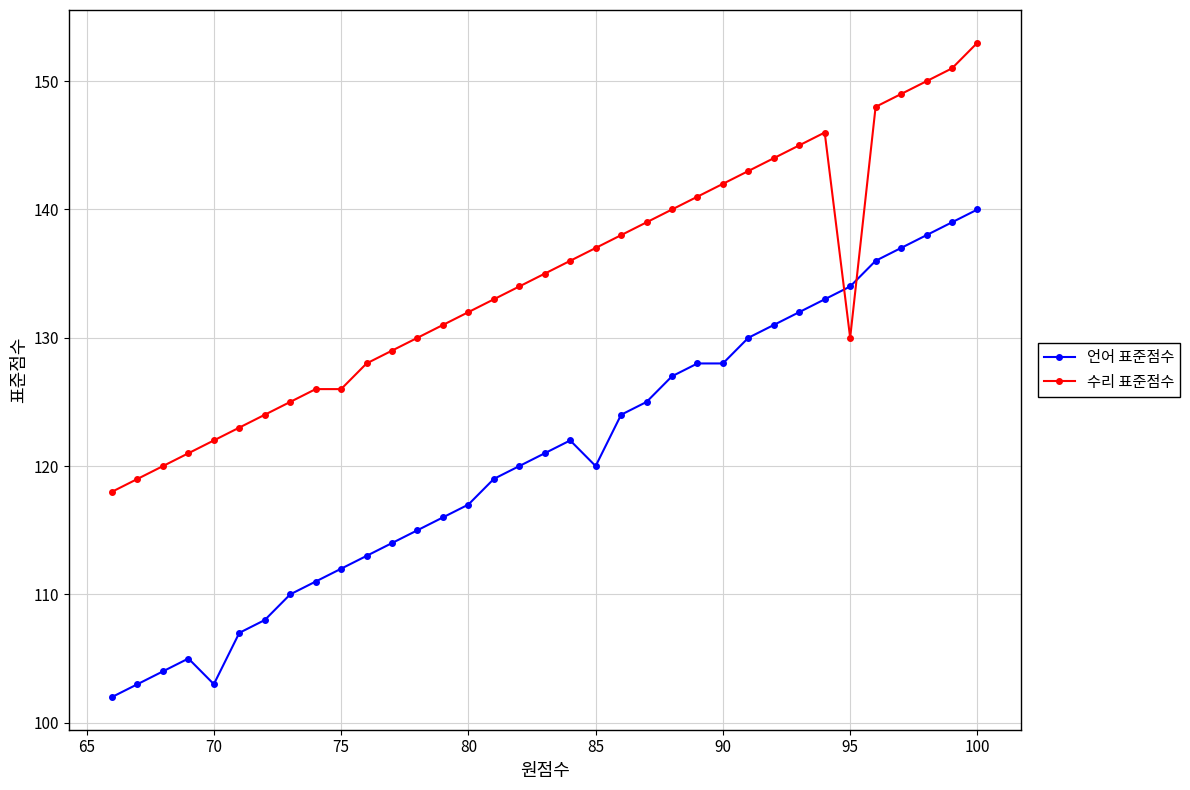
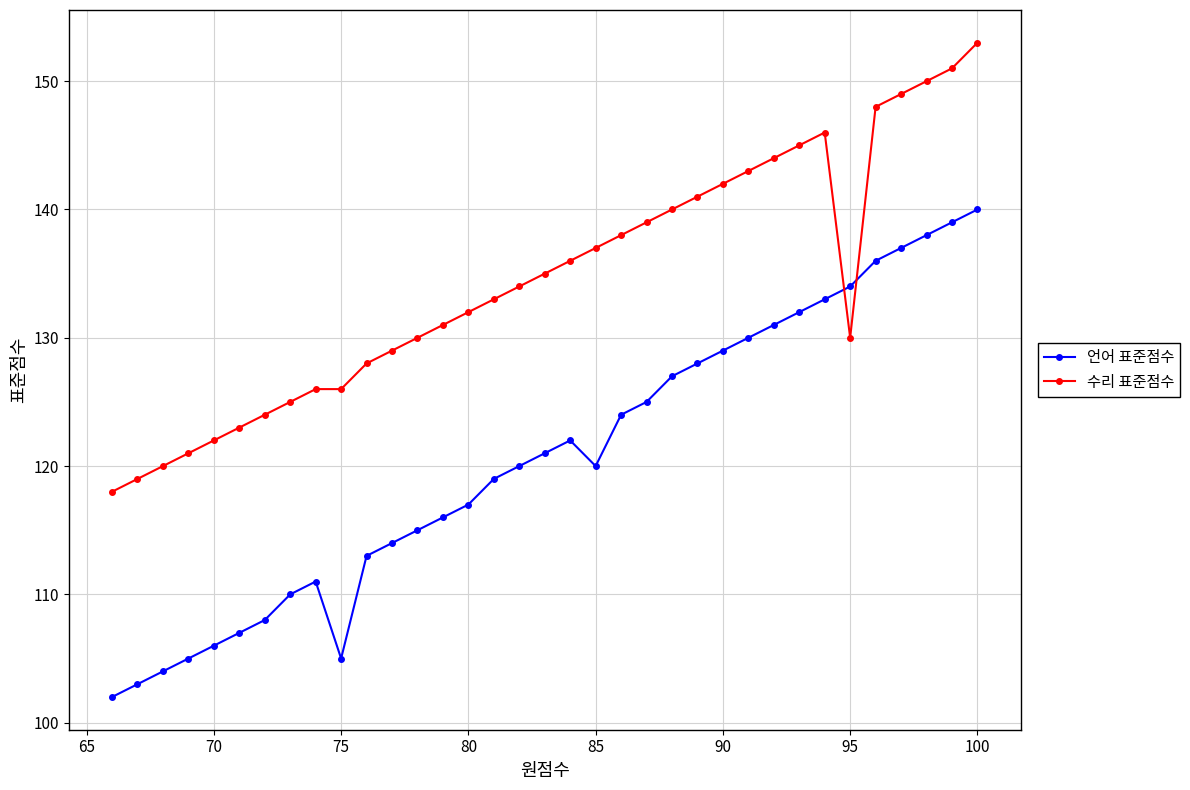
언어 표준점수, 70: 103 -> 106
언어 표준점수, 75: 112 -> 105
언어 표준점수, 90: 128 -> 129
